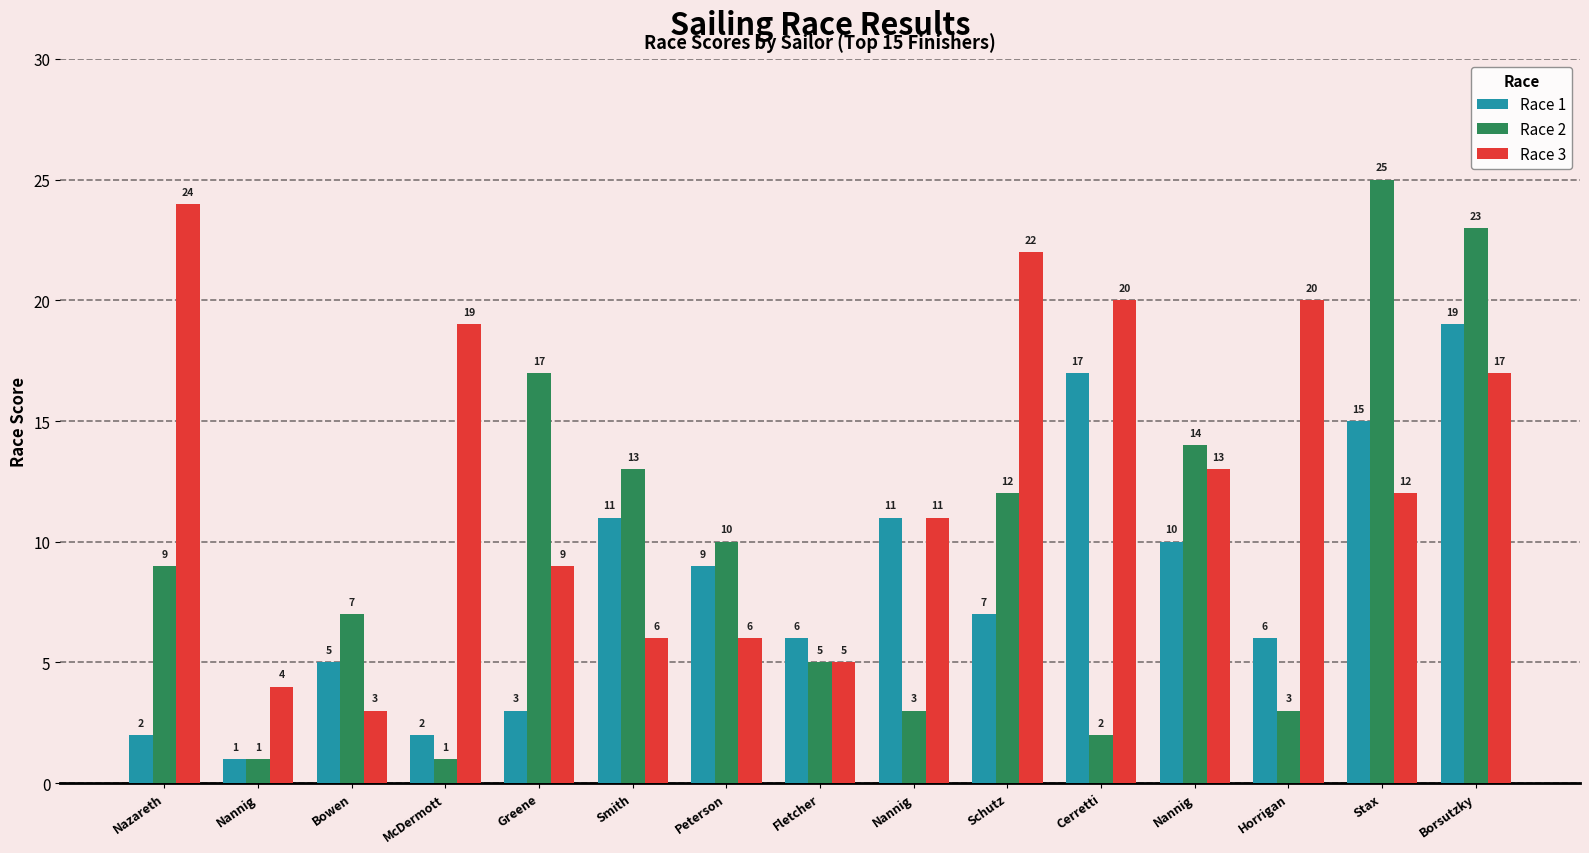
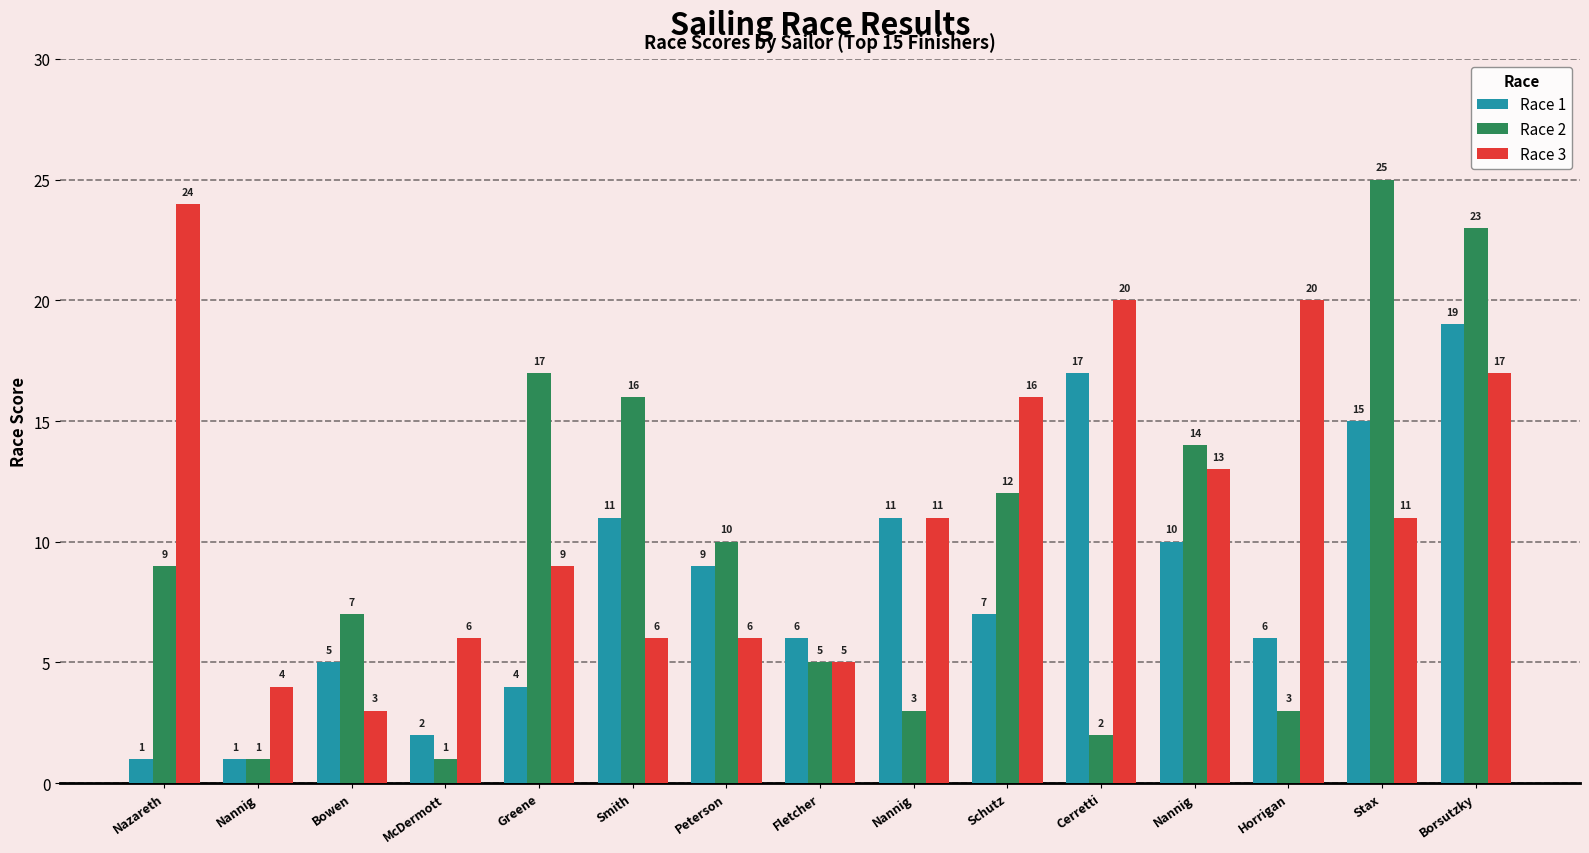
Race 1, Nazareth: 2 -> 1
Race 3, McDermott: 19 -> 6
Race 1, Greene: 3 -> 4
Race 2, Smith: 13 -> 16
Race 3, Schutz: 22 -> 16
Race 3, Stax: 12 -> 11
